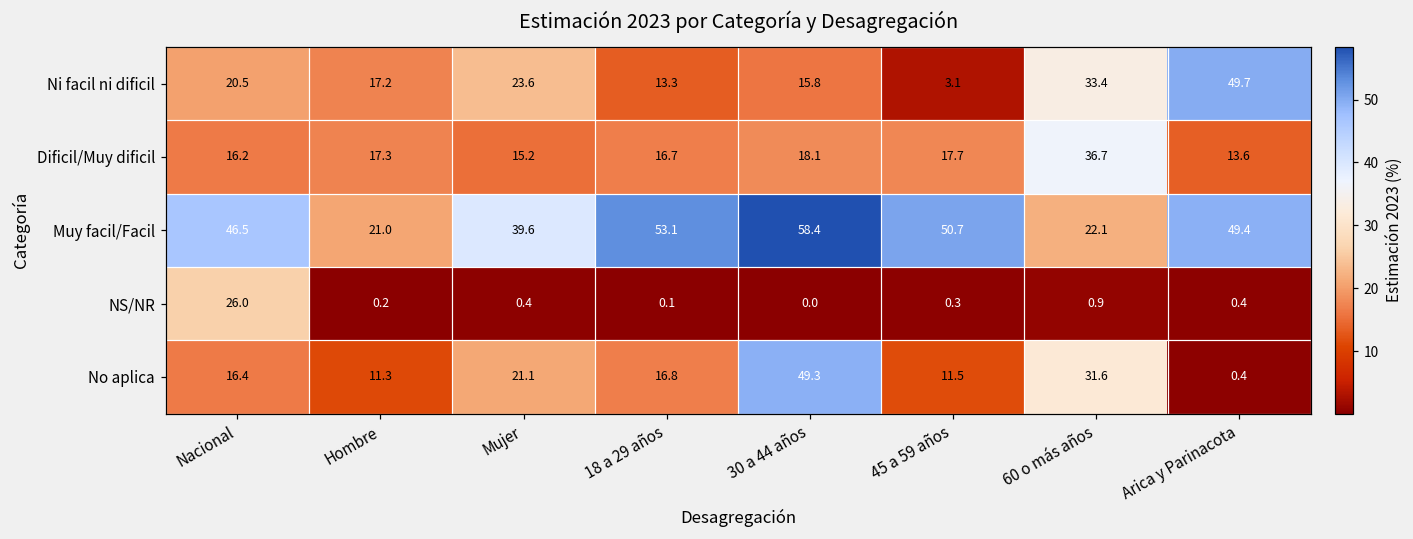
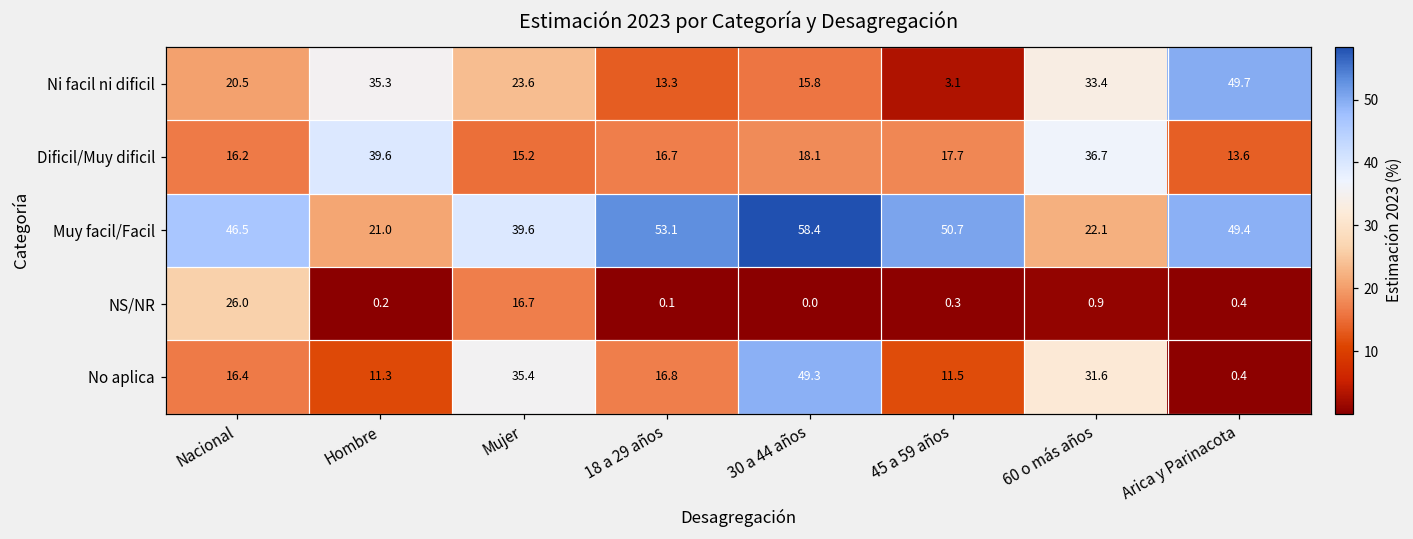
Ni facil ni dificil, Hombre: 17.2 -> 35.3
Dificil/Muy dificil, Hombre: 17.3 -> 39.6
NS/NR, Mujer: 0.4 -> 16.7
No aplica, Mujer: 21.1 -> 35.4
